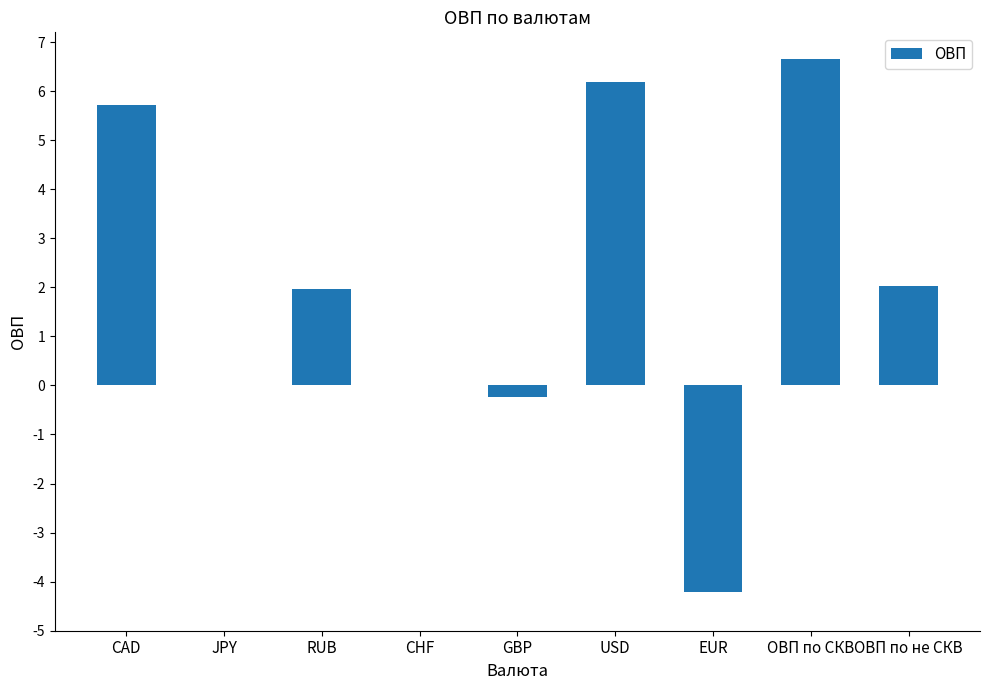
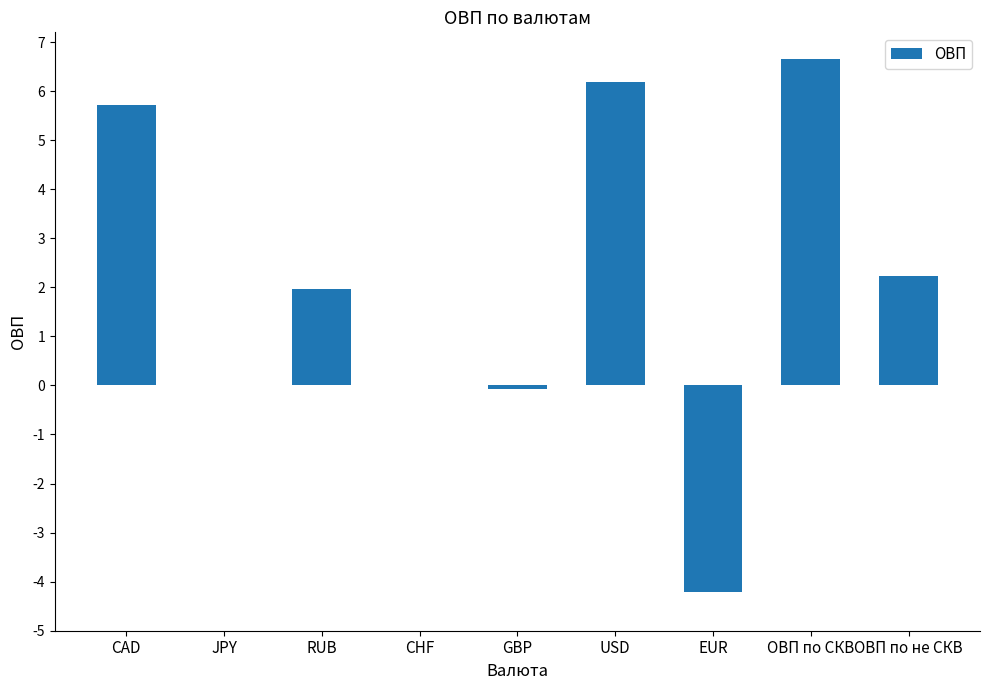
GBP: -0.2 -> -0.1
ОВП по не СКВ: 2.0 -> 2.2
